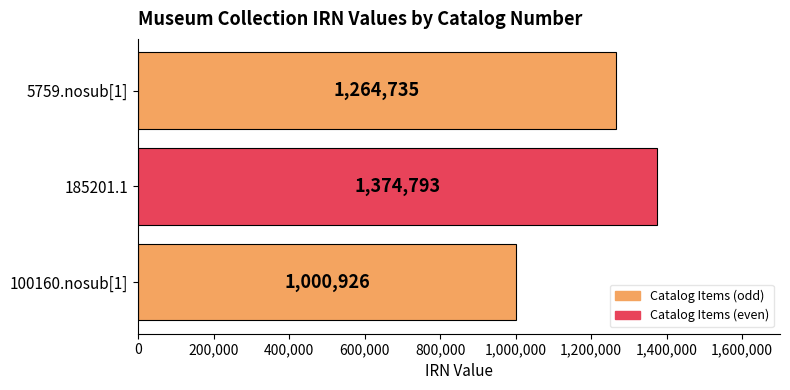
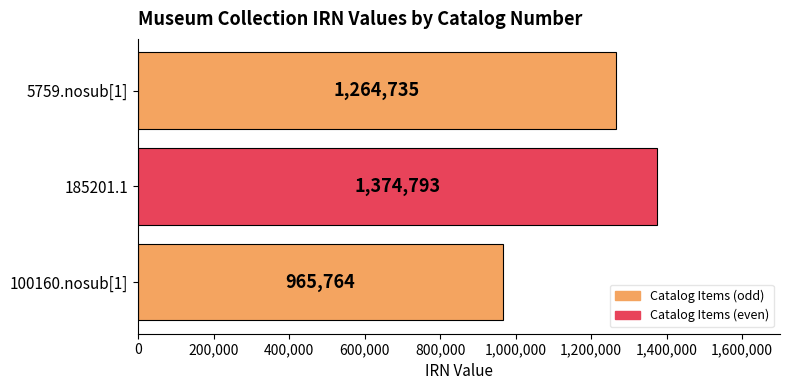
100160.nosub[1]: 1,000,926 -> 965,764
